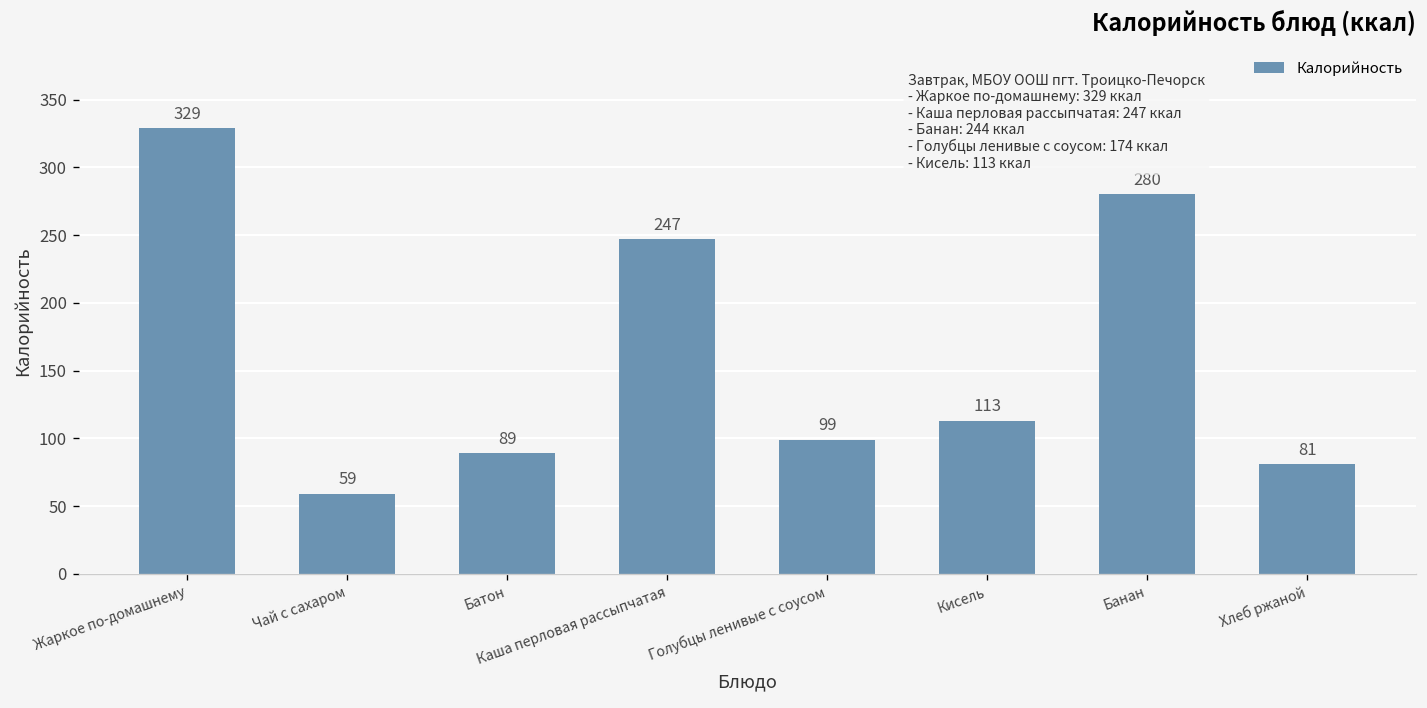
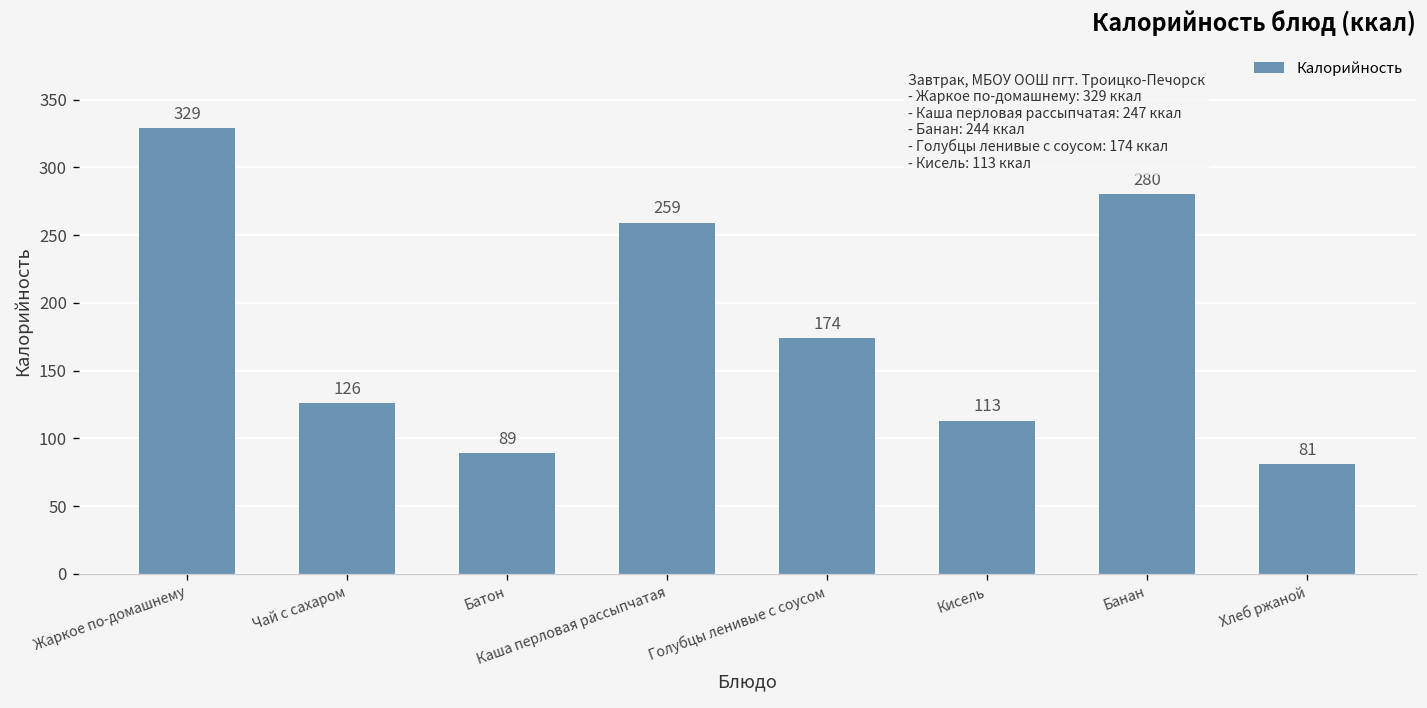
Чай с сахаром: 59 -> 126
Каша перловая рассыпчатая: 247 -> 259
Голубцы ленивые с соусом: 99 -> 174
